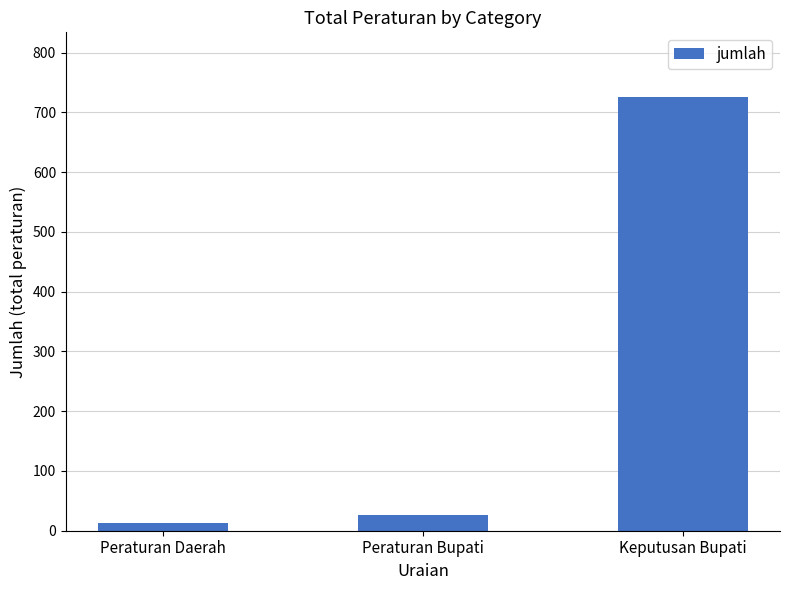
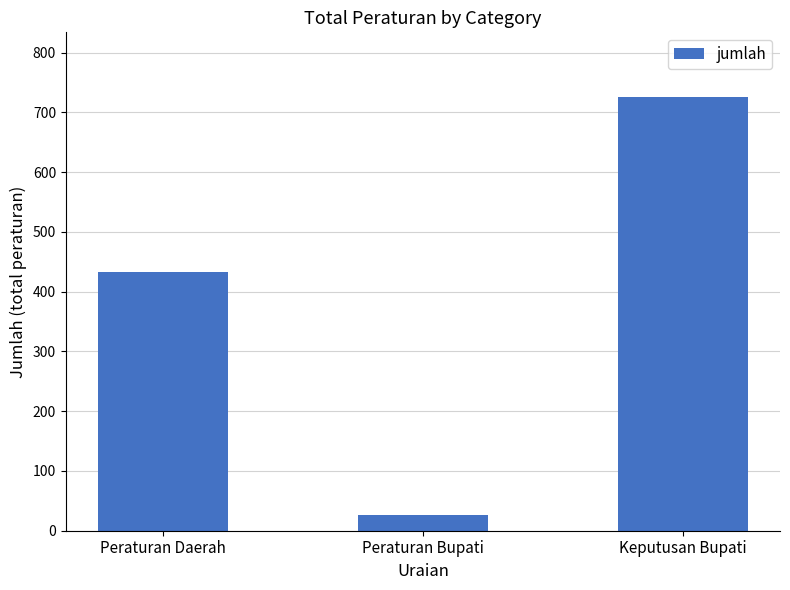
Peraturan Daerah: 10 -> 430
